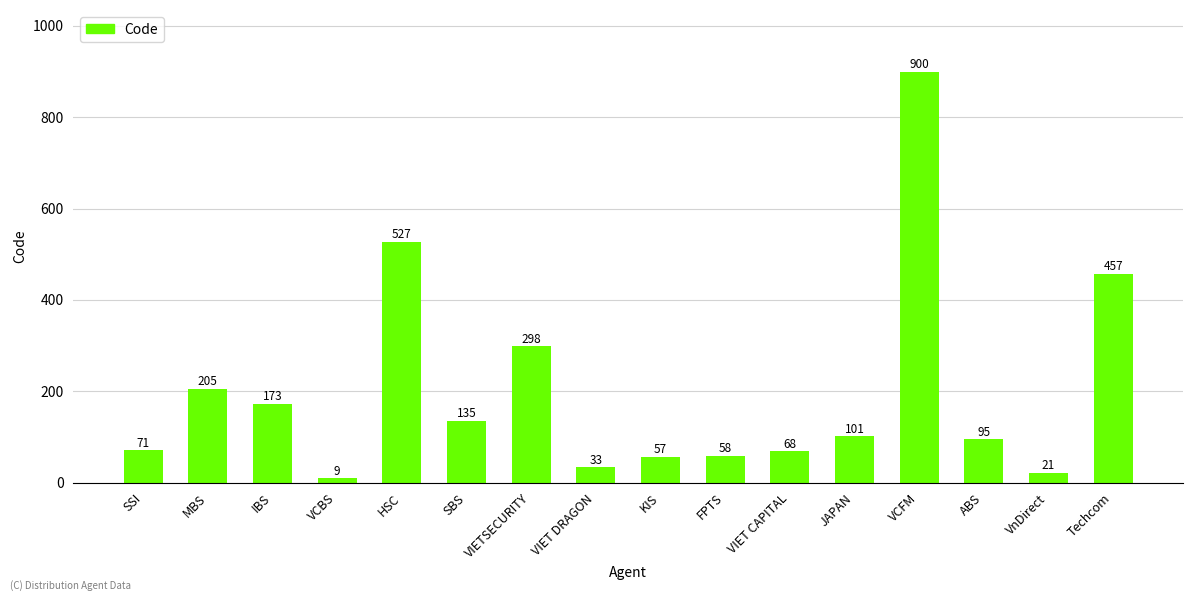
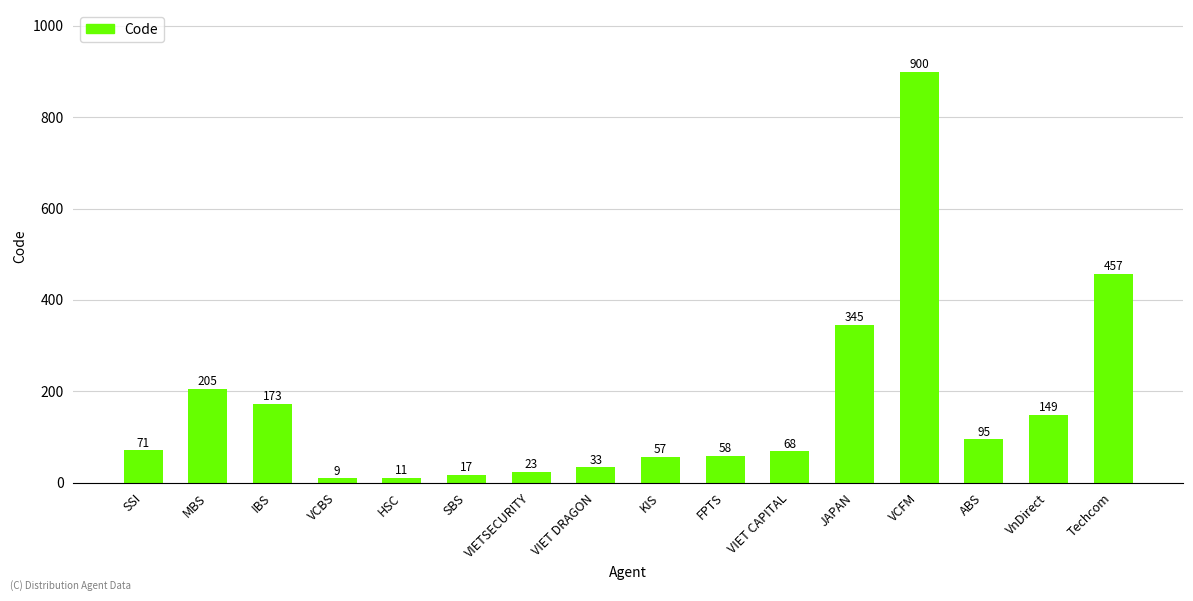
HSC: 527 -> 11
SBS: 135 -> 17
VIETSECURITY: 298 -> 23
JAPAN: 101 -> 345
VnDirect: 21 -> 149
